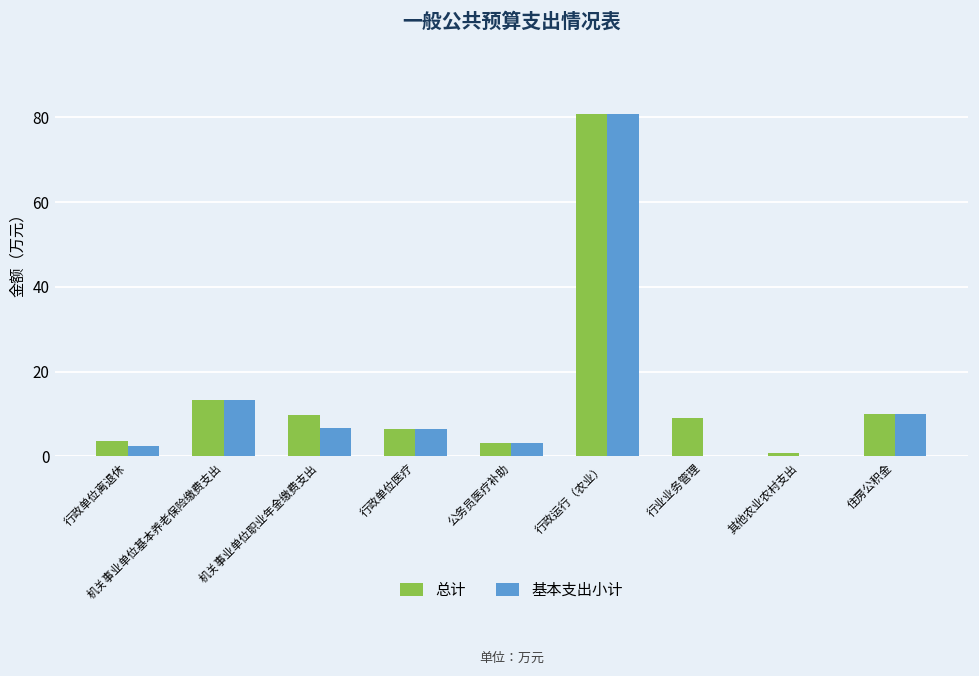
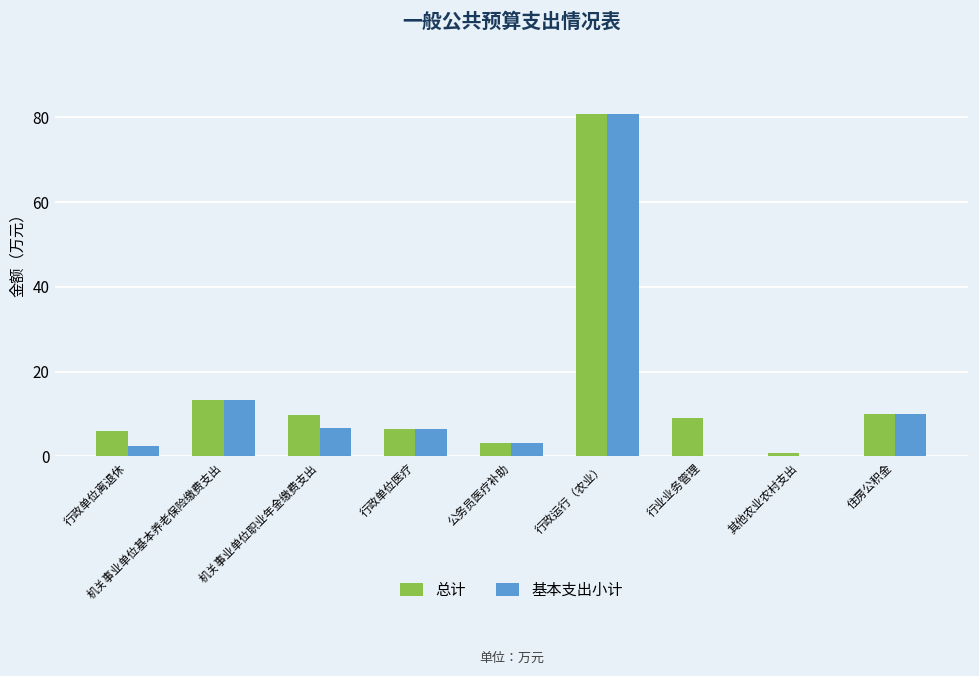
总计, 行政单位离退休: 4 -> 6
